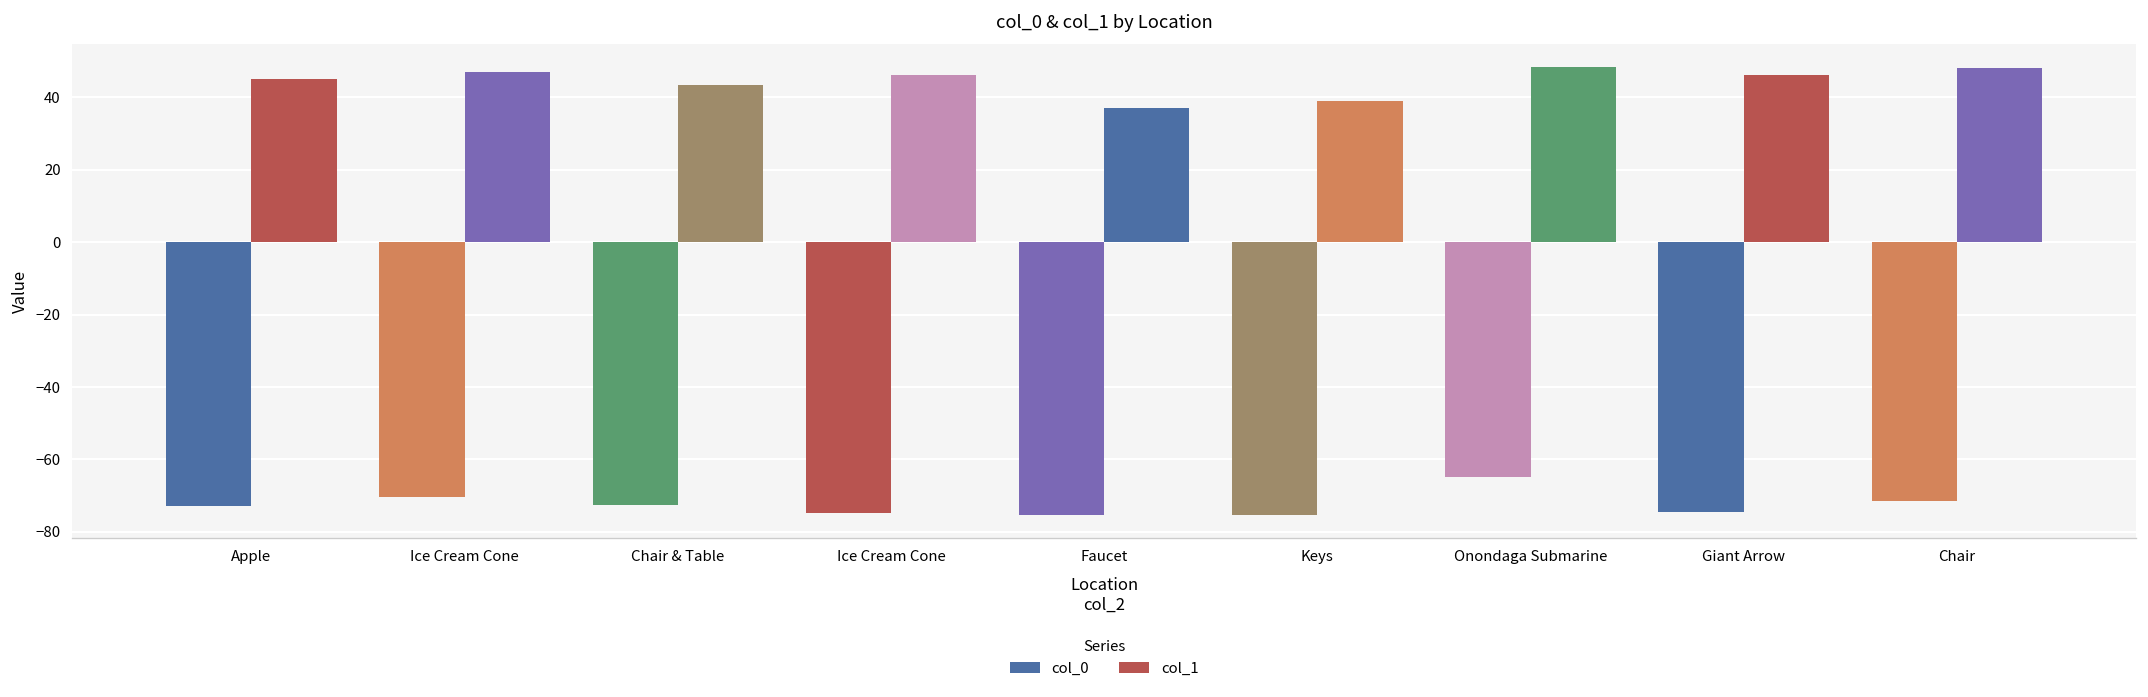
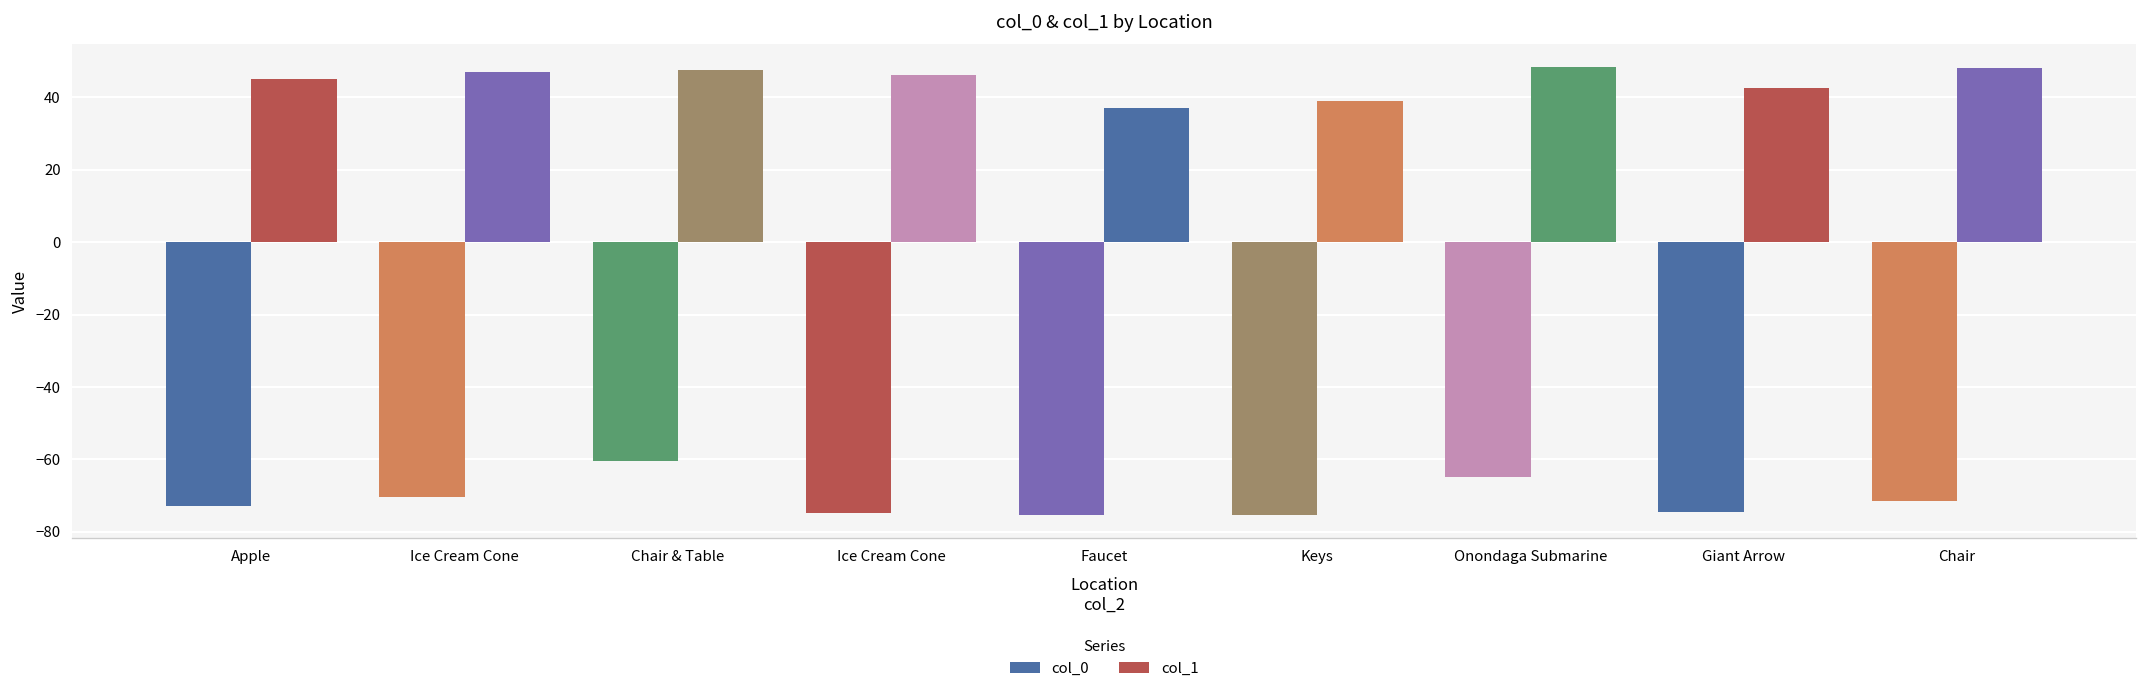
col_0, Chair & Table: -73 -> -60
col_1, Chair & Table: 43 -> 48
col_1, Giant Arrow: 46 -> 43
